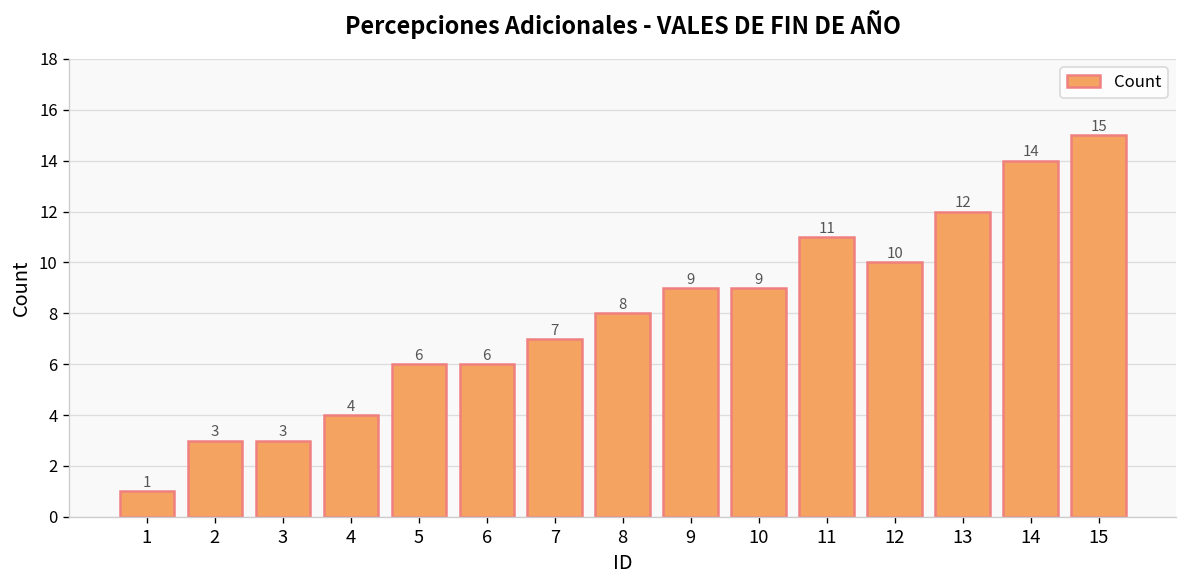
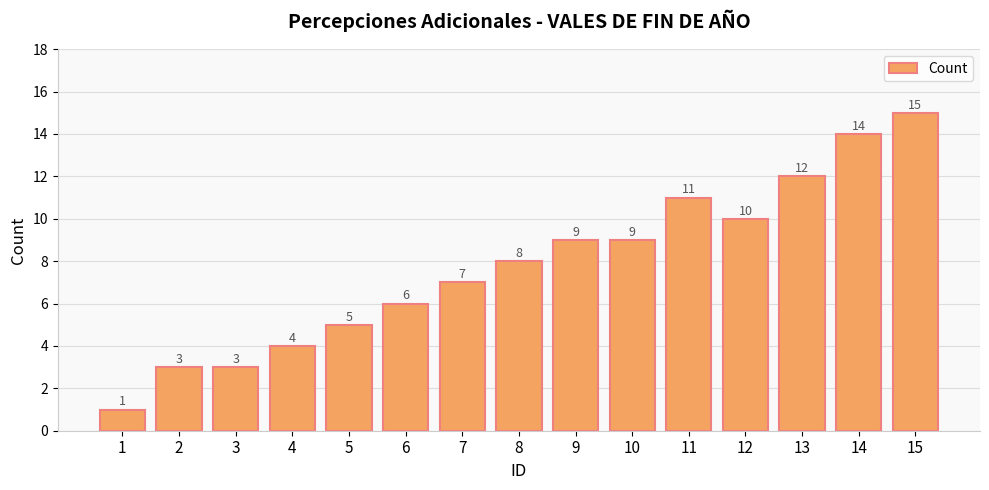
5: 6 -> 5
